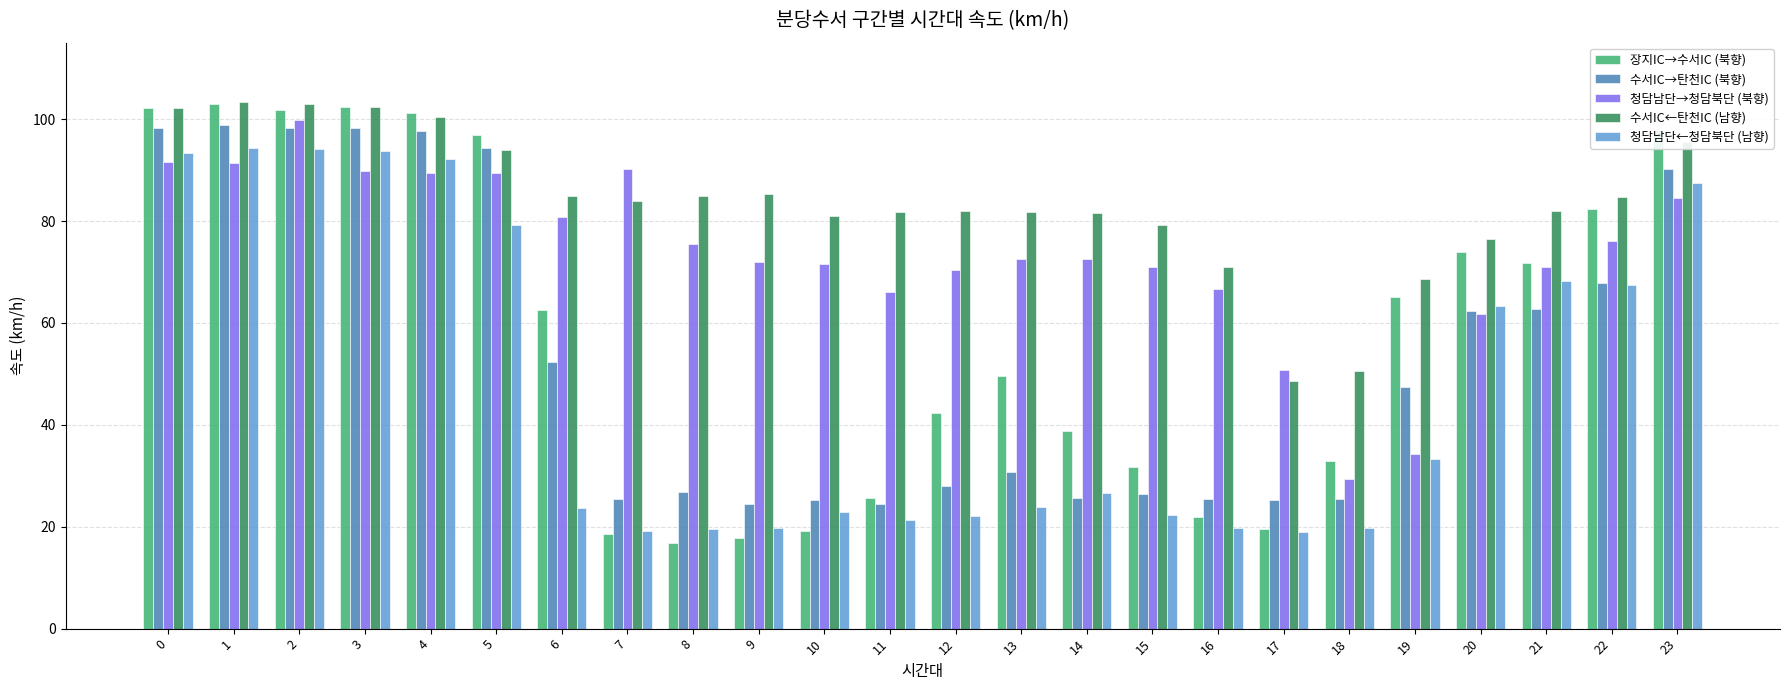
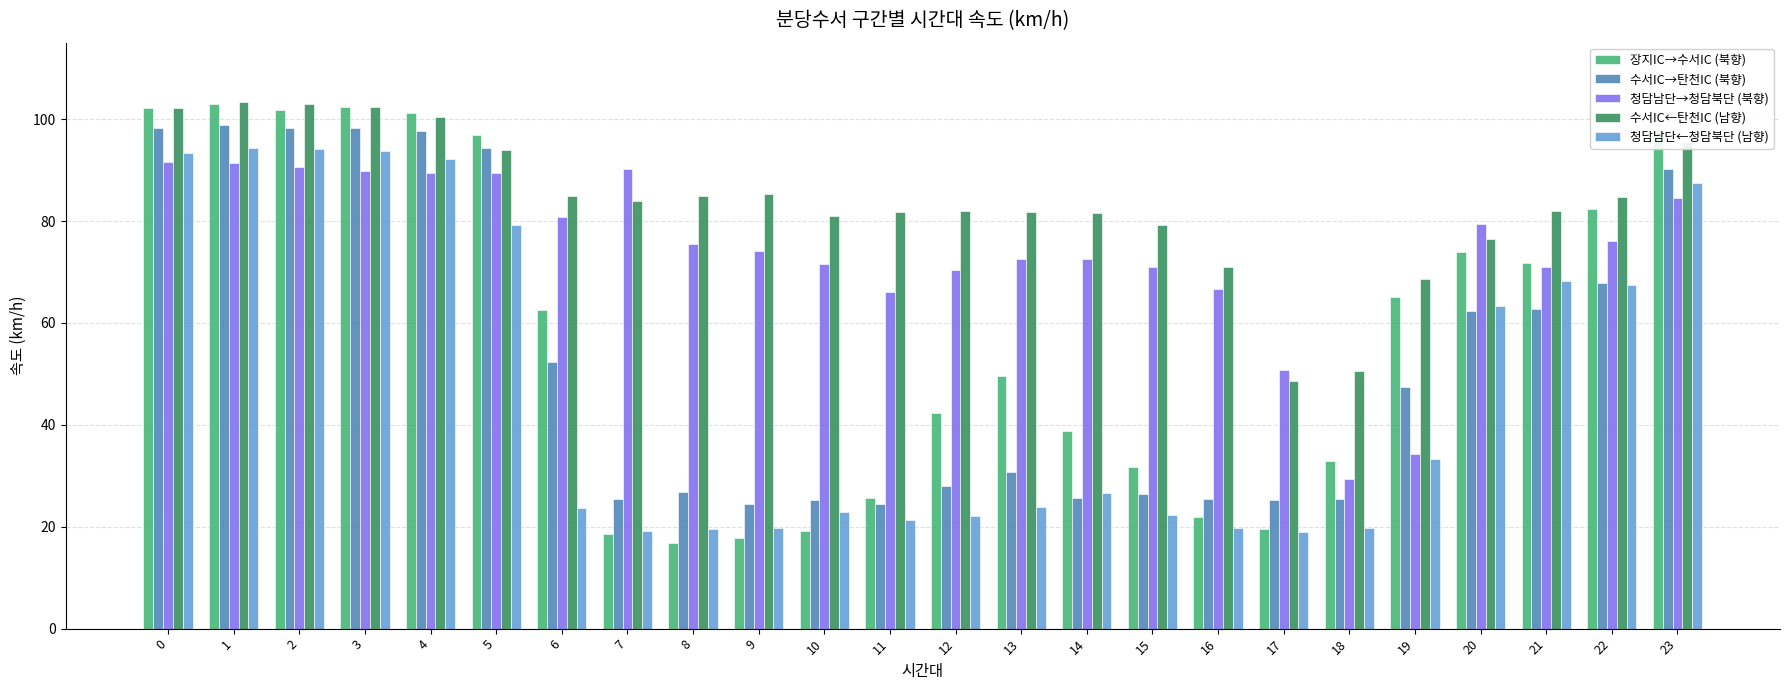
청담남단→청담북단 (북향), 2: 100 -> 91
청담남단→청담북단 (북향), 9: 72 -> 74
청담남단→청담북단 (북향), 20: 62 -> 79
